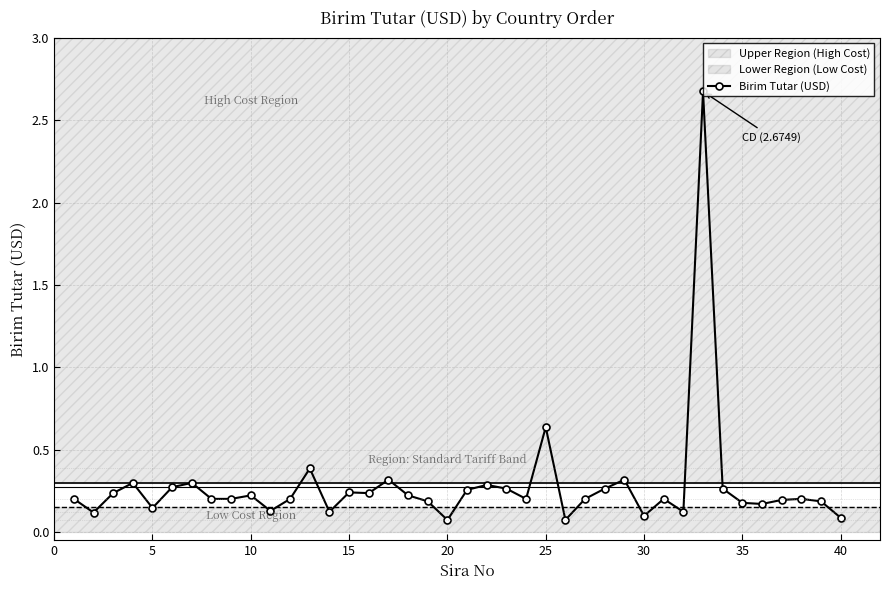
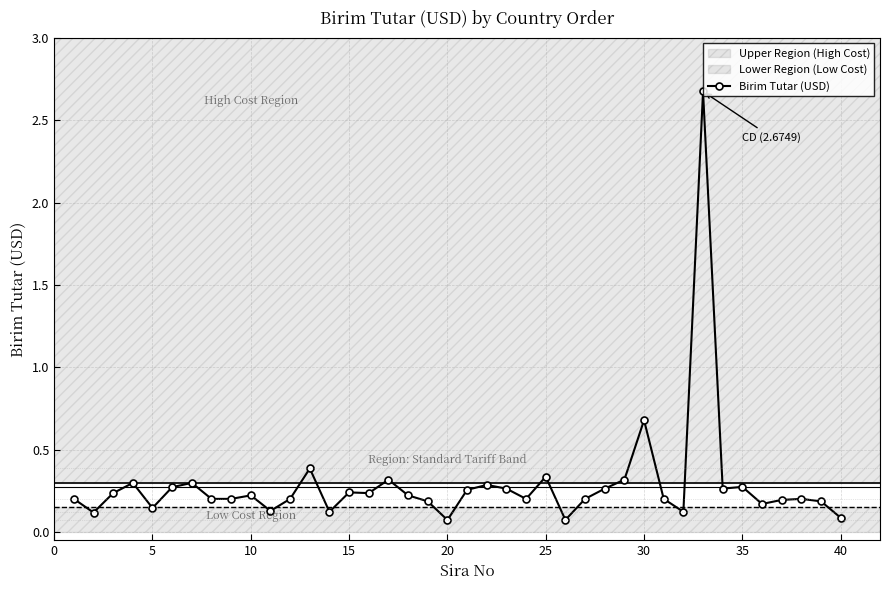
25: 0.64 -> 0.34
30: 0.10 -> 0.68
35: 0.18 -> 0.27
